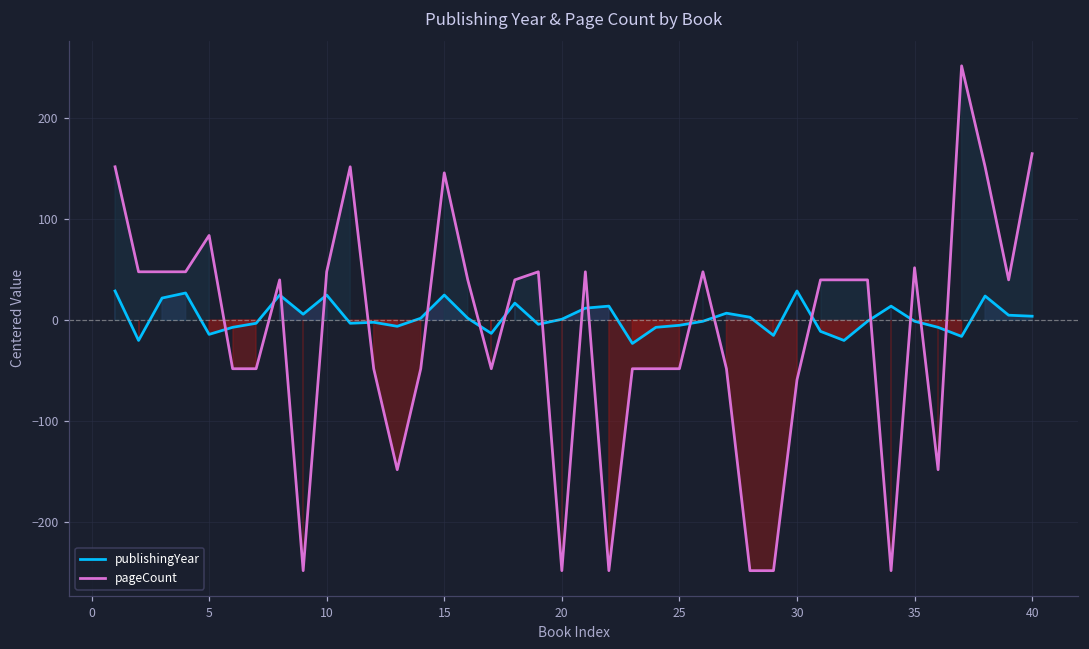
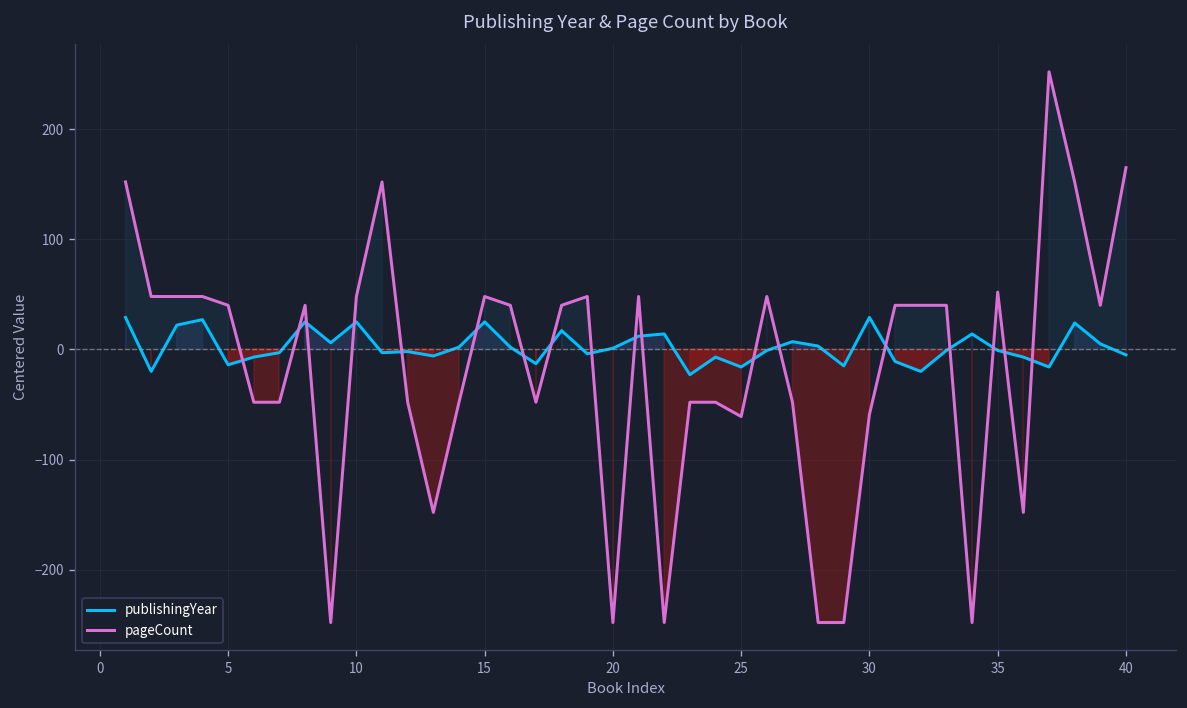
pageCount, 5: 80 -> 40
pageCount, 15: 150 -> 50
publishingYear, 25: -10 -> -20
pageCount, 25: -50 -> -60
publishingYear, 40: 0 -> -10
